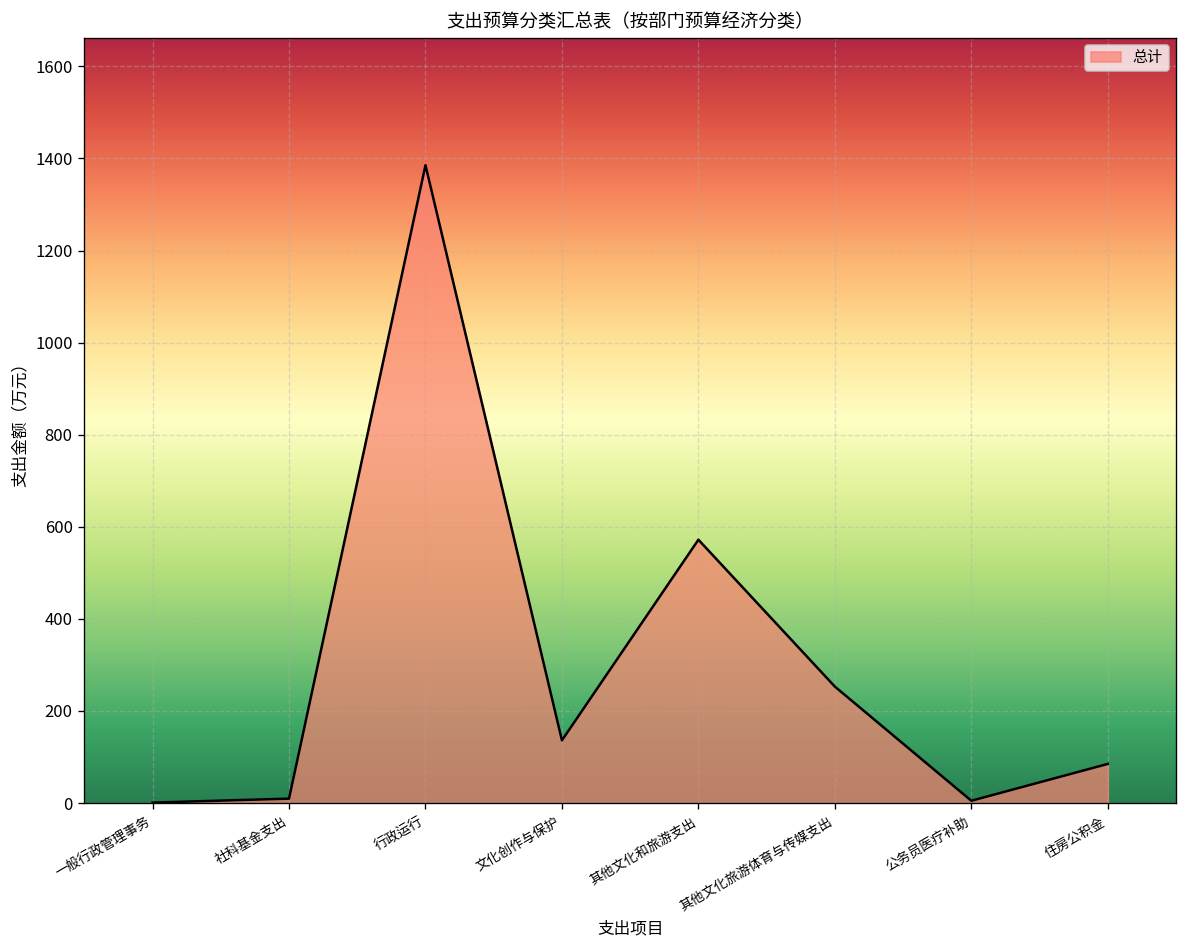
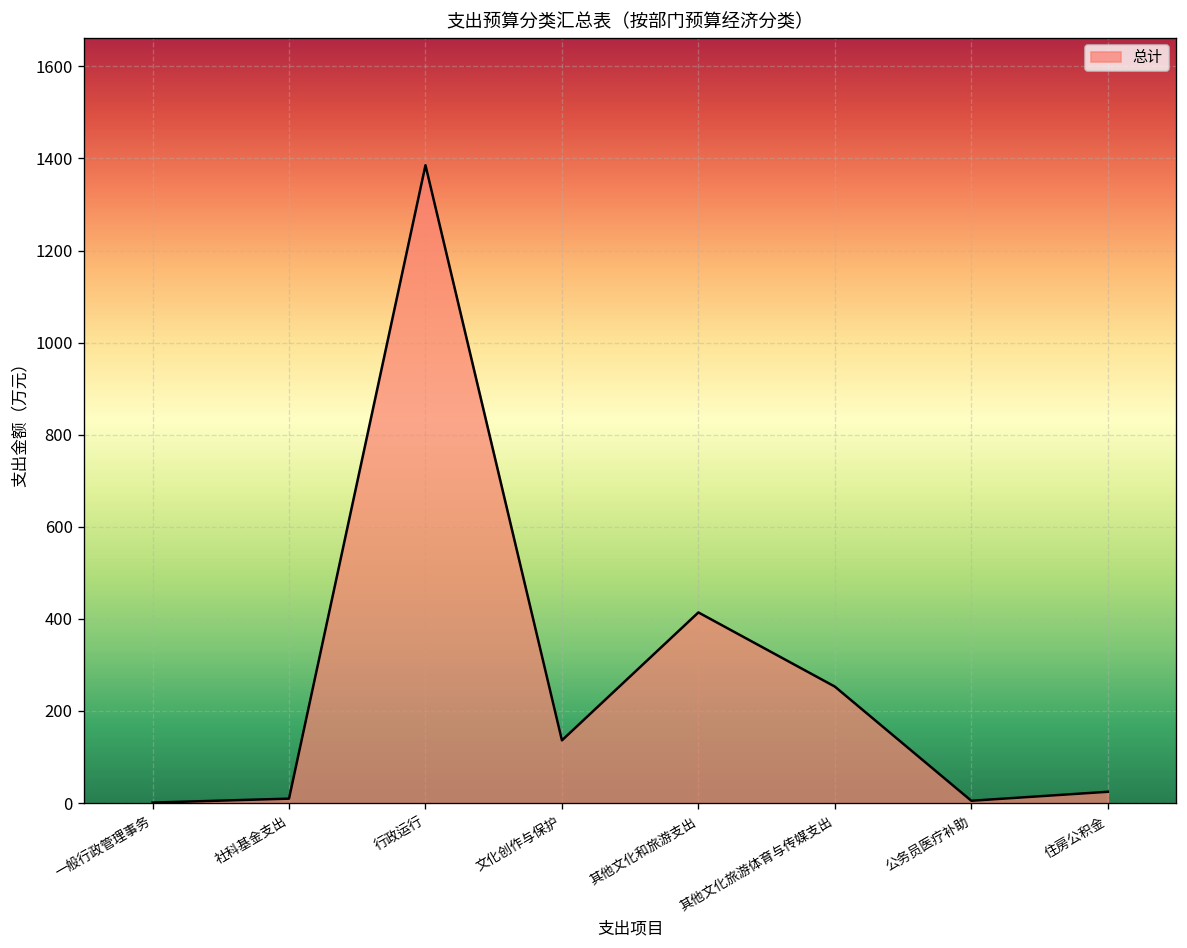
其他文化和旅游支出: 570 -> 410
住房公积金: 90 -> 20
